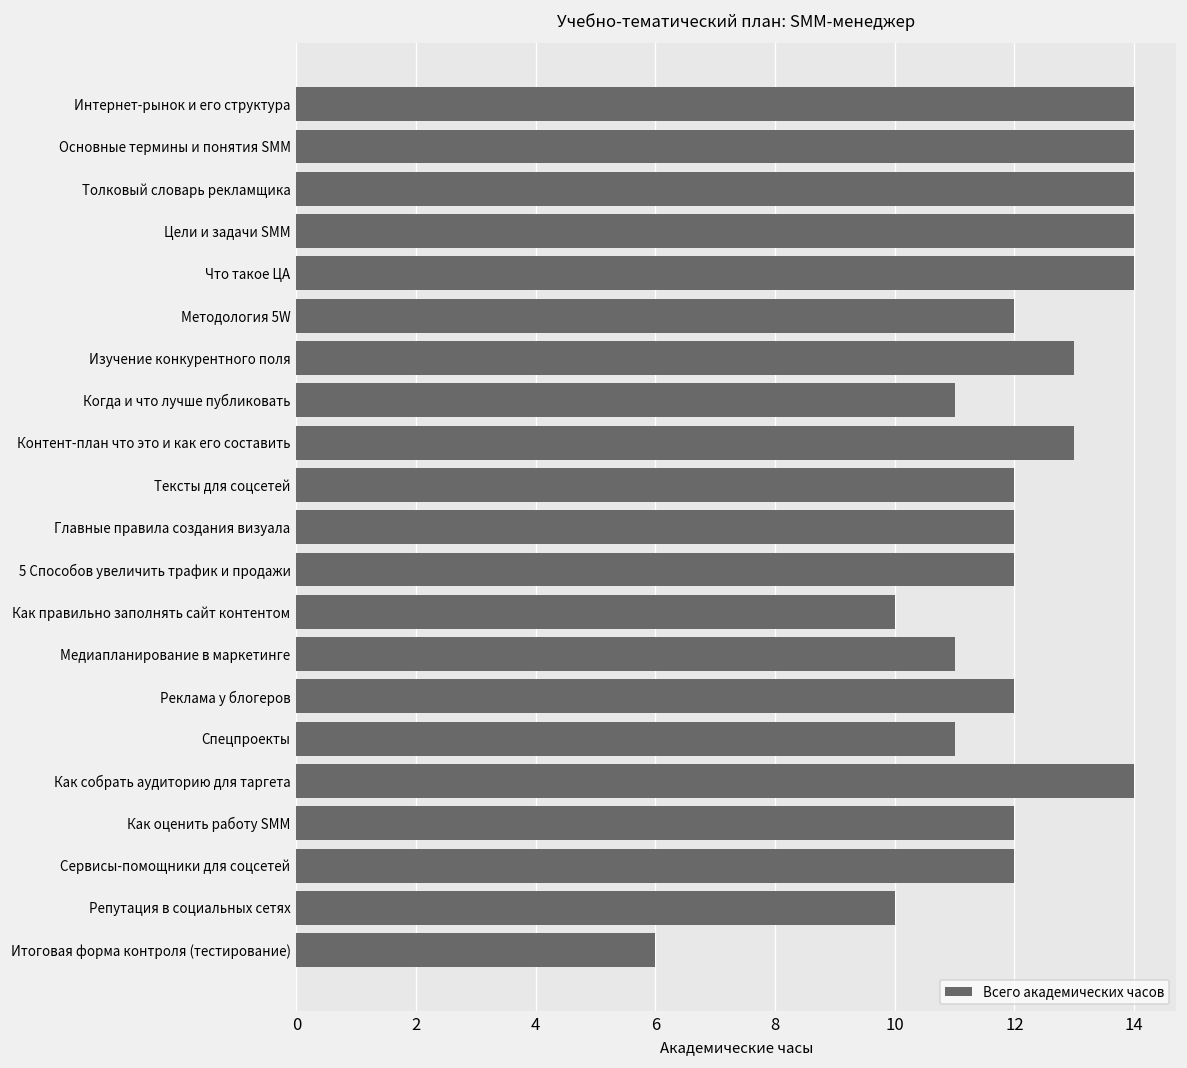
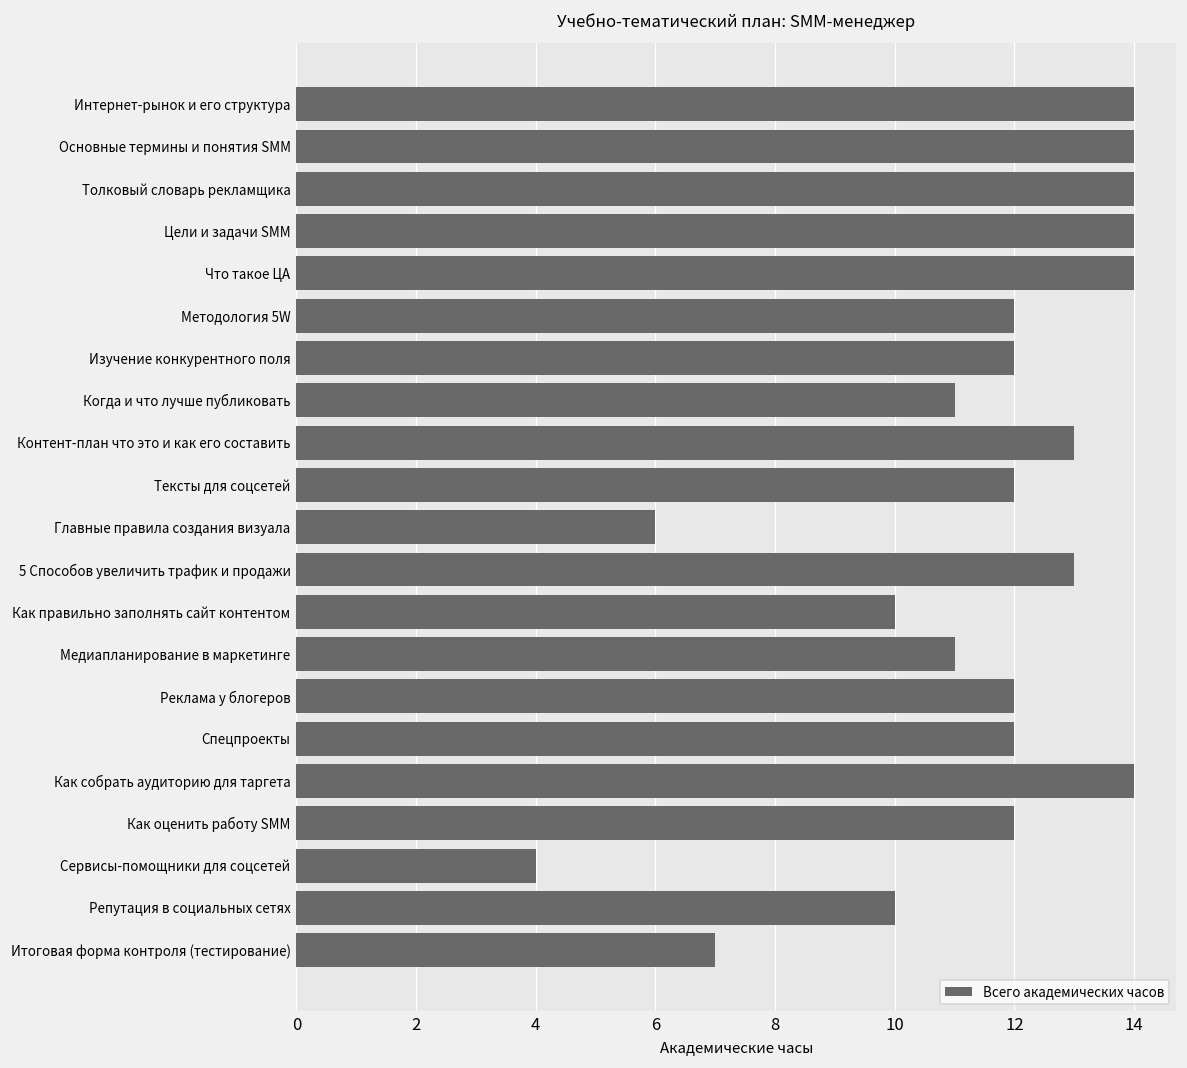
Изучение конкурентного поля: 13 -> 12
Главные правила создания визуала: 12 -> 6
5 Способов увеличить трафик и продажи: 12 -> 13
Спецпроекты: 11 -> 12
Сервисы-помощники для соцсетей: 12 -> 4
Итоговая форма контроля (тестирование): 6 -> 7
